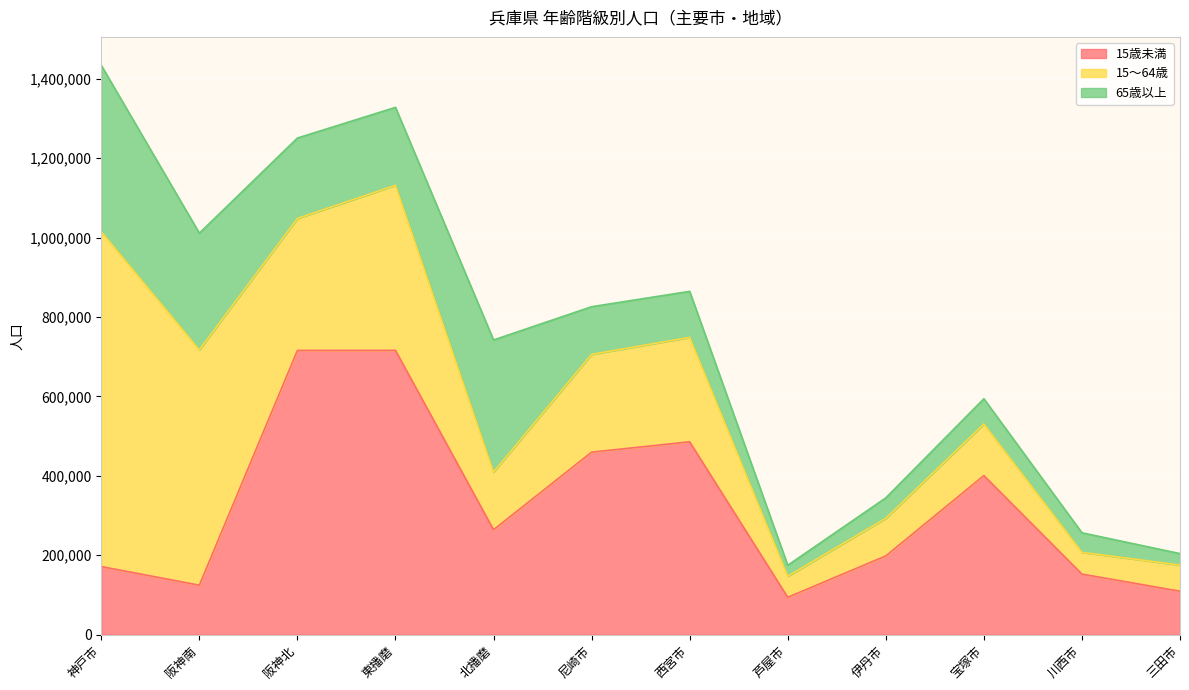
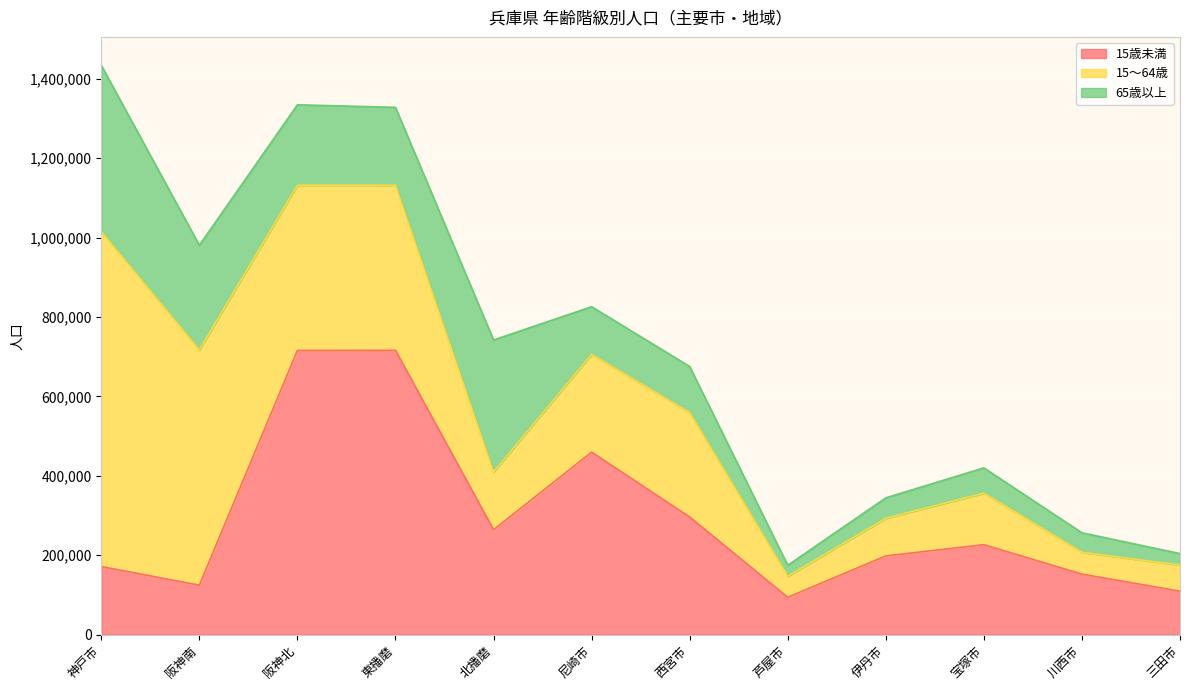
65歳以上, 阪神南: 290,000 -> 260,000
15～64歳, 阪神北: 330,000 -> 420,000
15歳未満, 西宮市: 490,000 -> 300,000
15歳未満, 宝塚市: 400,000 -> 230,000
